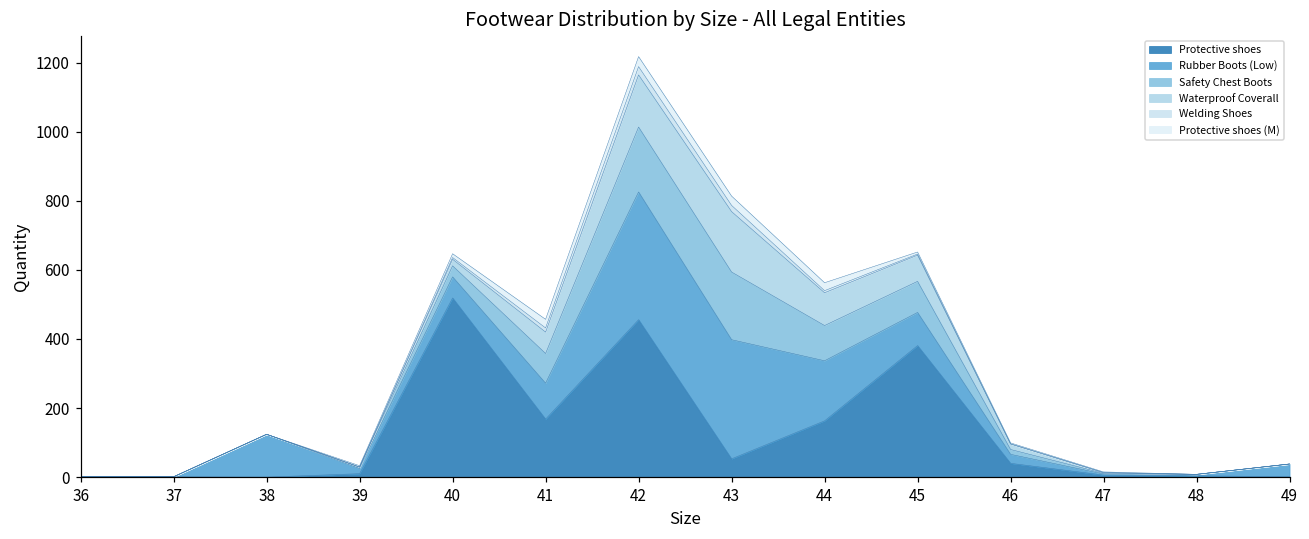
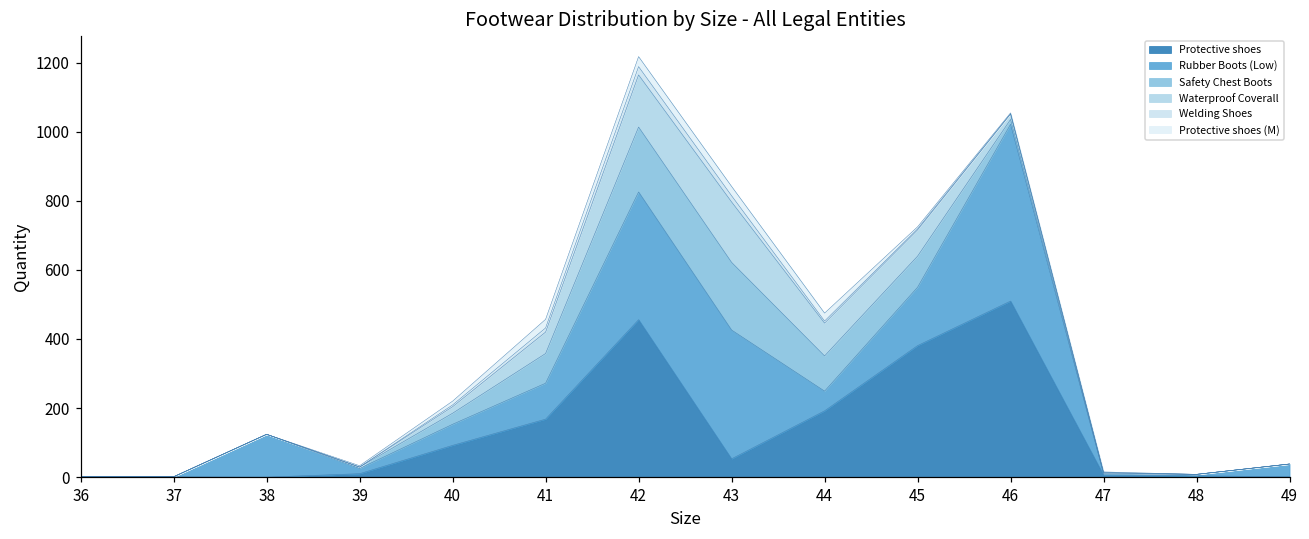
Protective shoes, 40: 520 -> 90
Rubber Boots (Low), 43: 350 -> 370
Protective shoes, 44: 160 -> 190
Rubber Boots (Low), 44: 170 -> 60
Rubber Boots (Low), 45: 100 -> 170
Protective shoes, 46: 40 -> 510
Rubber Boots (Low), 46: 30 -> 510
